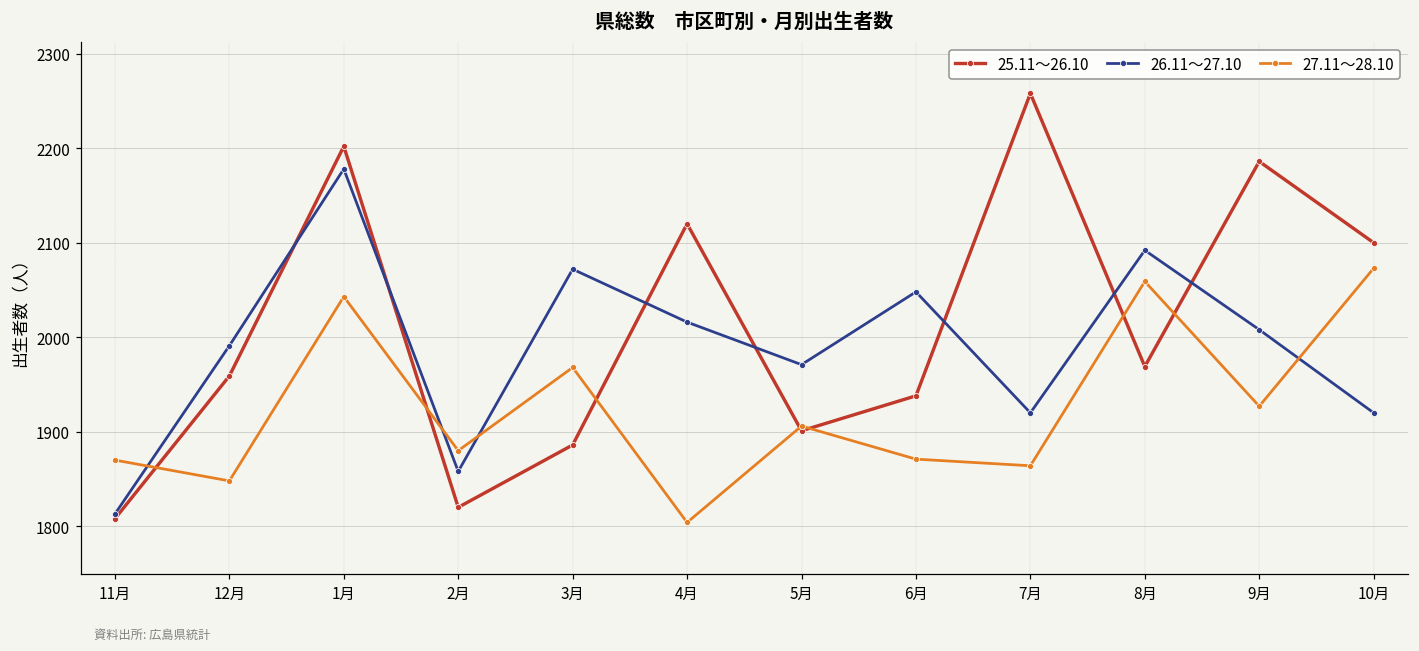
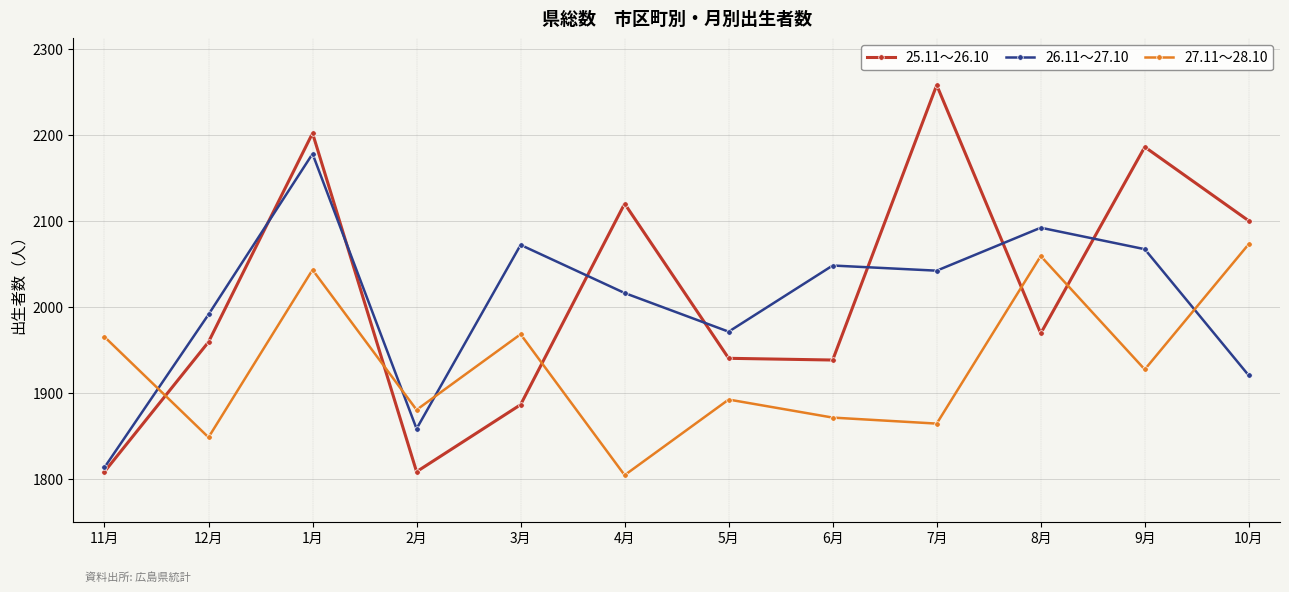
27.11～28.10, 11月: 1870 -> 1970
25.11～26.10, 2月: 1820 -> 1810
25.11～26.10, 5月: 1900 -> 1940
27.11～28.10, 5月: 1910 -> 1890
26.11～27.10, 7月: 1920 -> 2040
26.11～27.10, 9月: 2010 -> 2070
